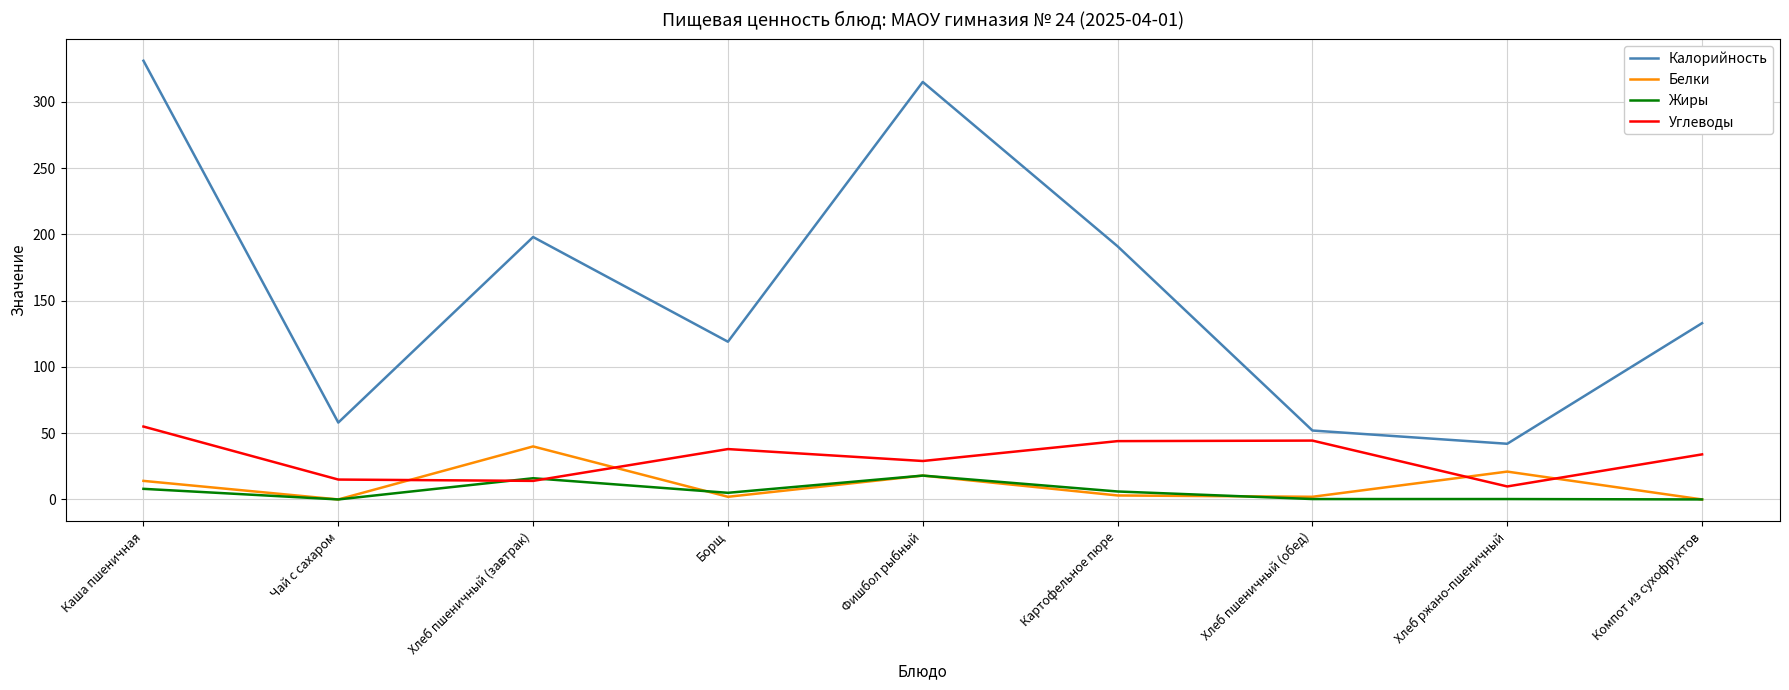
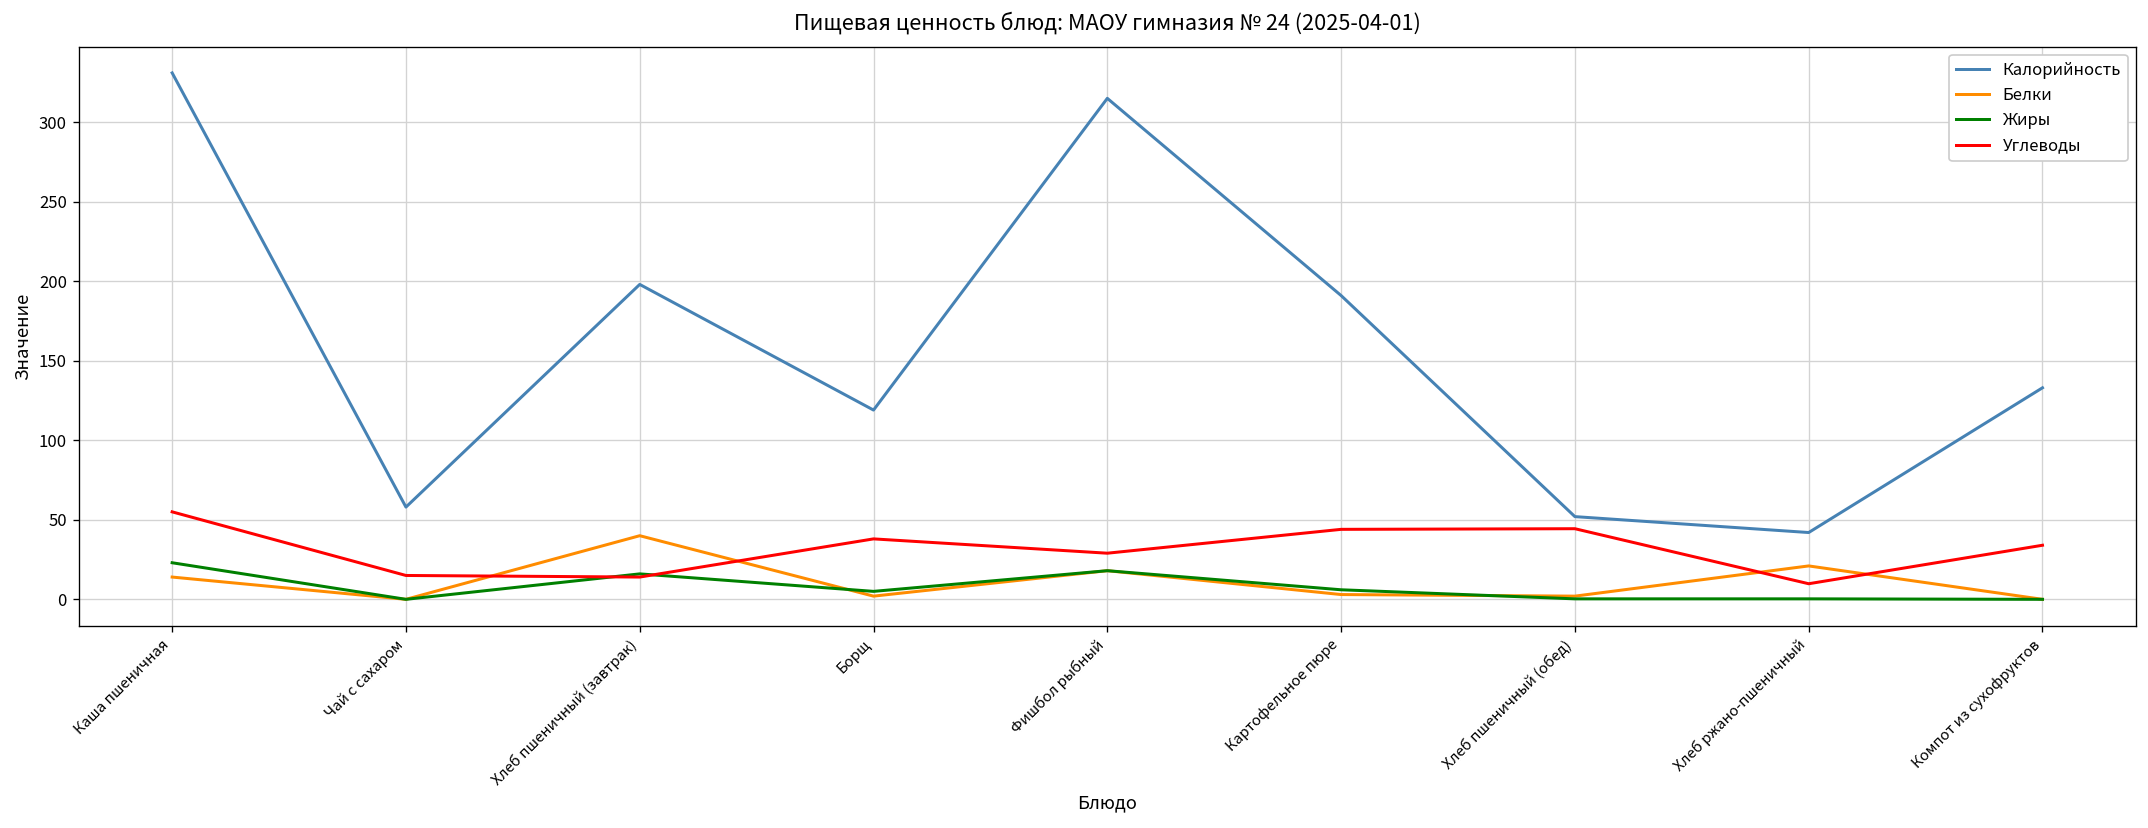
Жиры, Каша пшеничная: 8 -> 23
